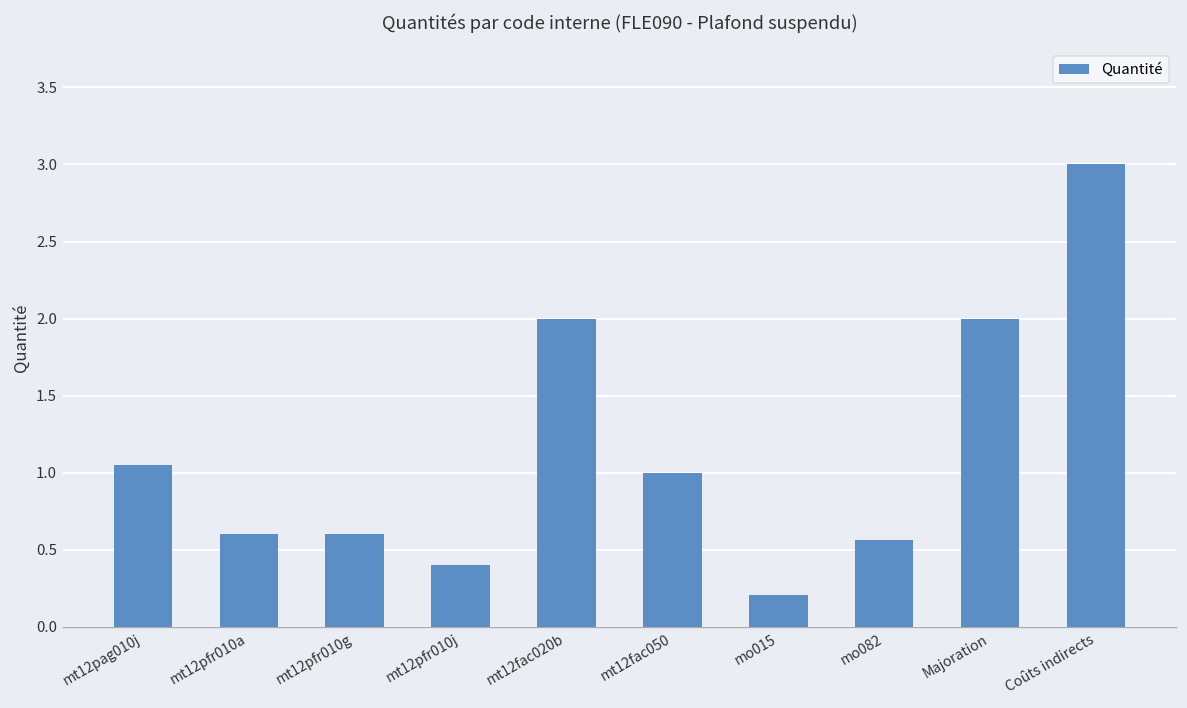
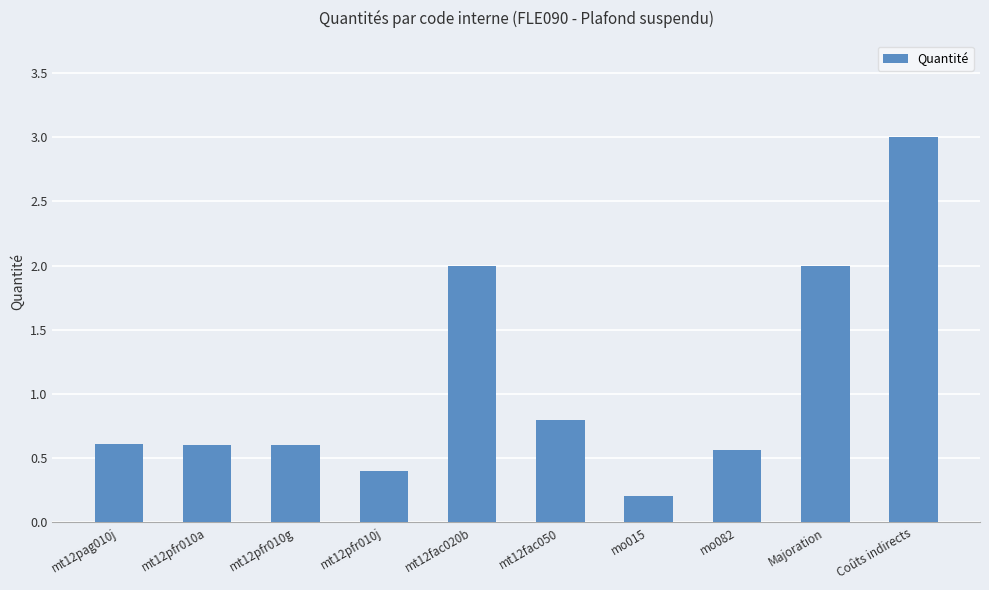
mt12pag010j: 1.05 -> 0.61
mt12fac050: 1.0 -> 0.8
